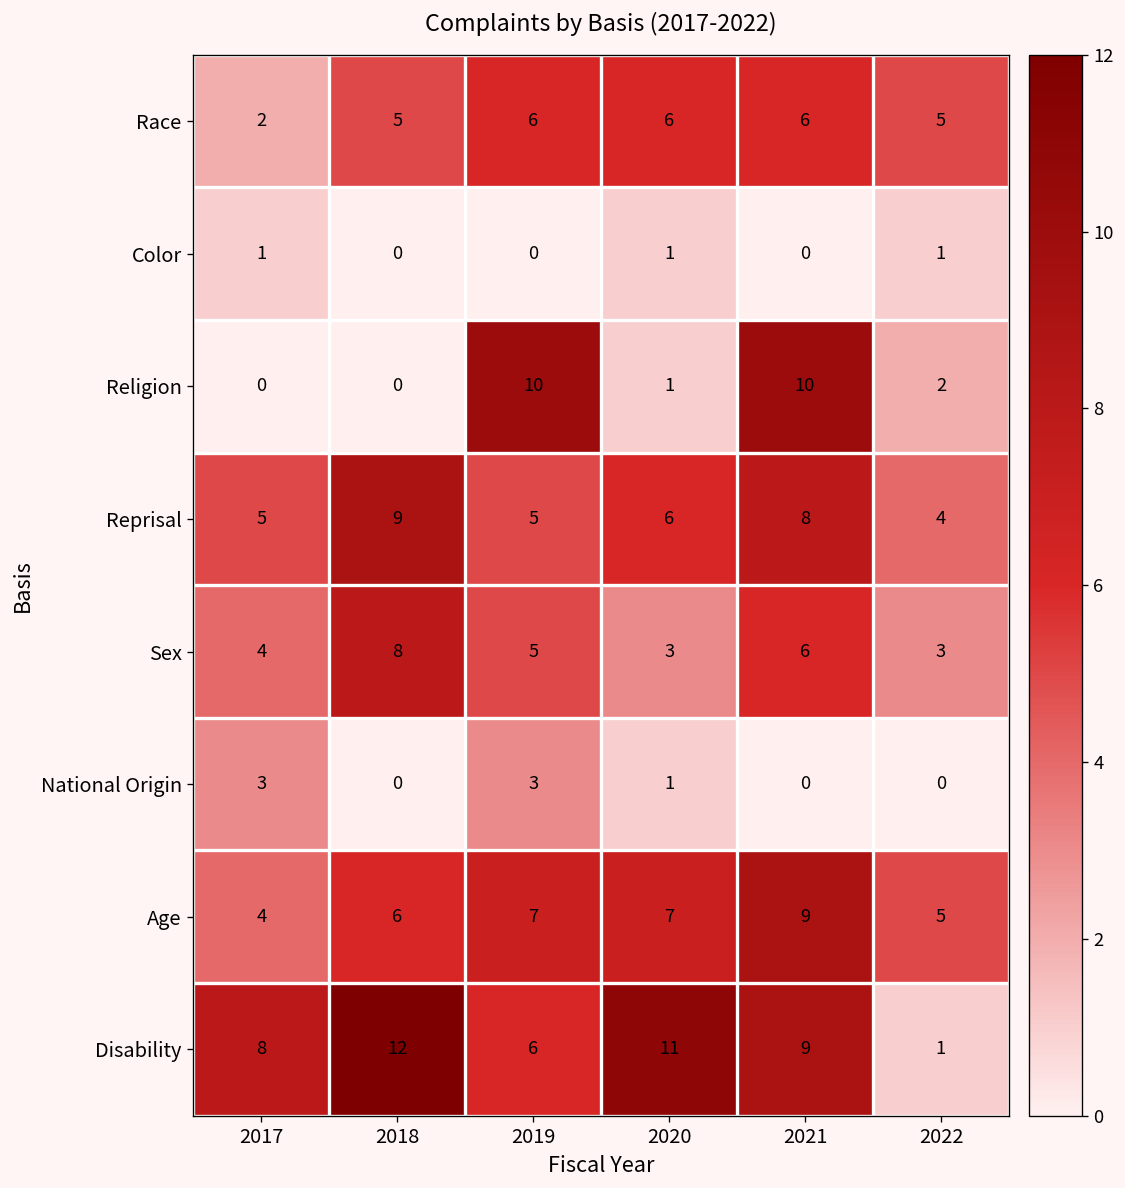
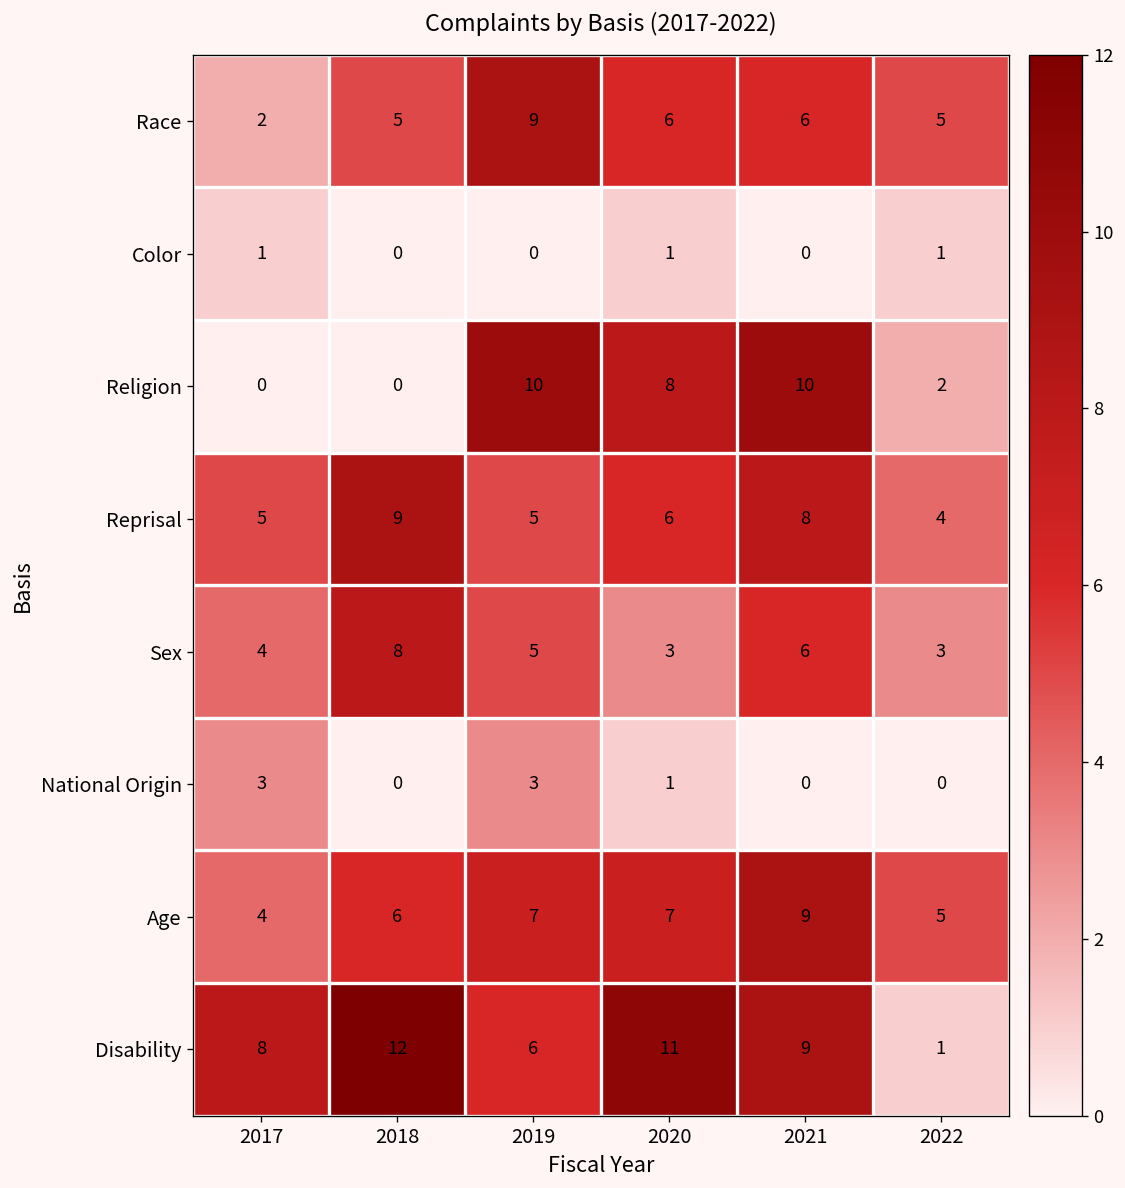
Race, 2019: 6 -> 9
Religion, 2020: 1 -> 8
